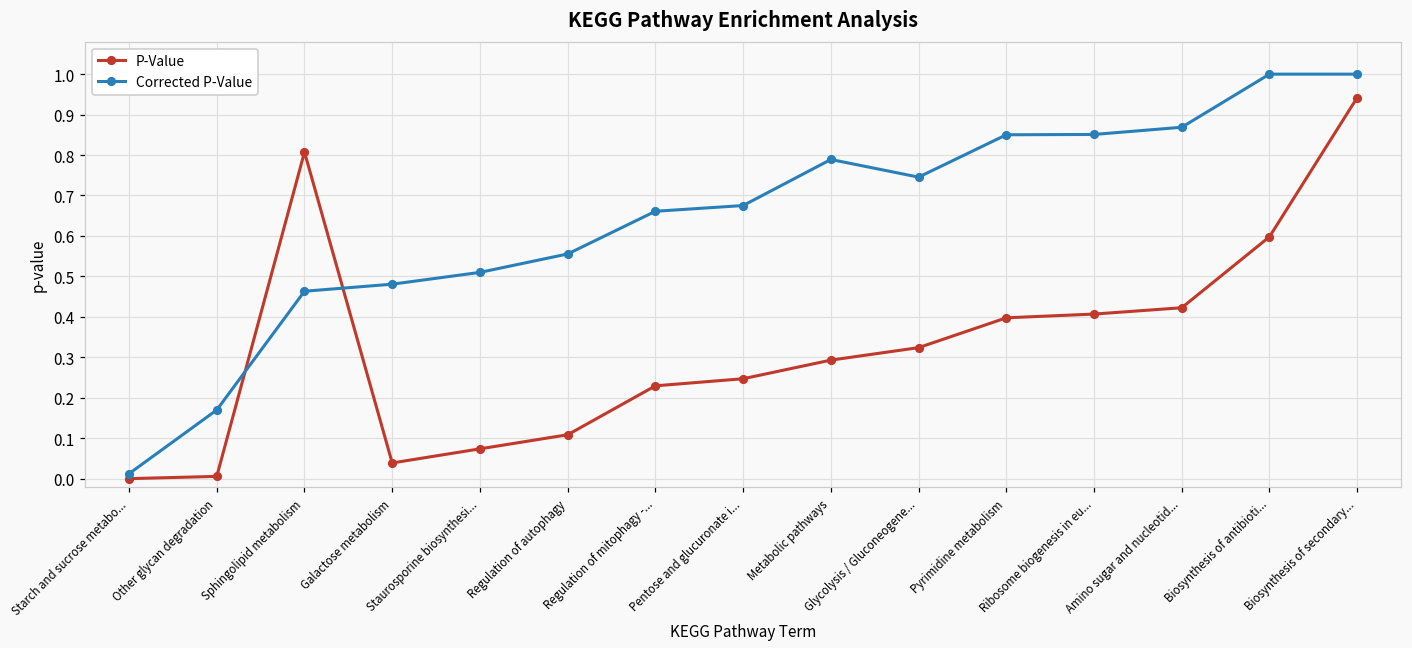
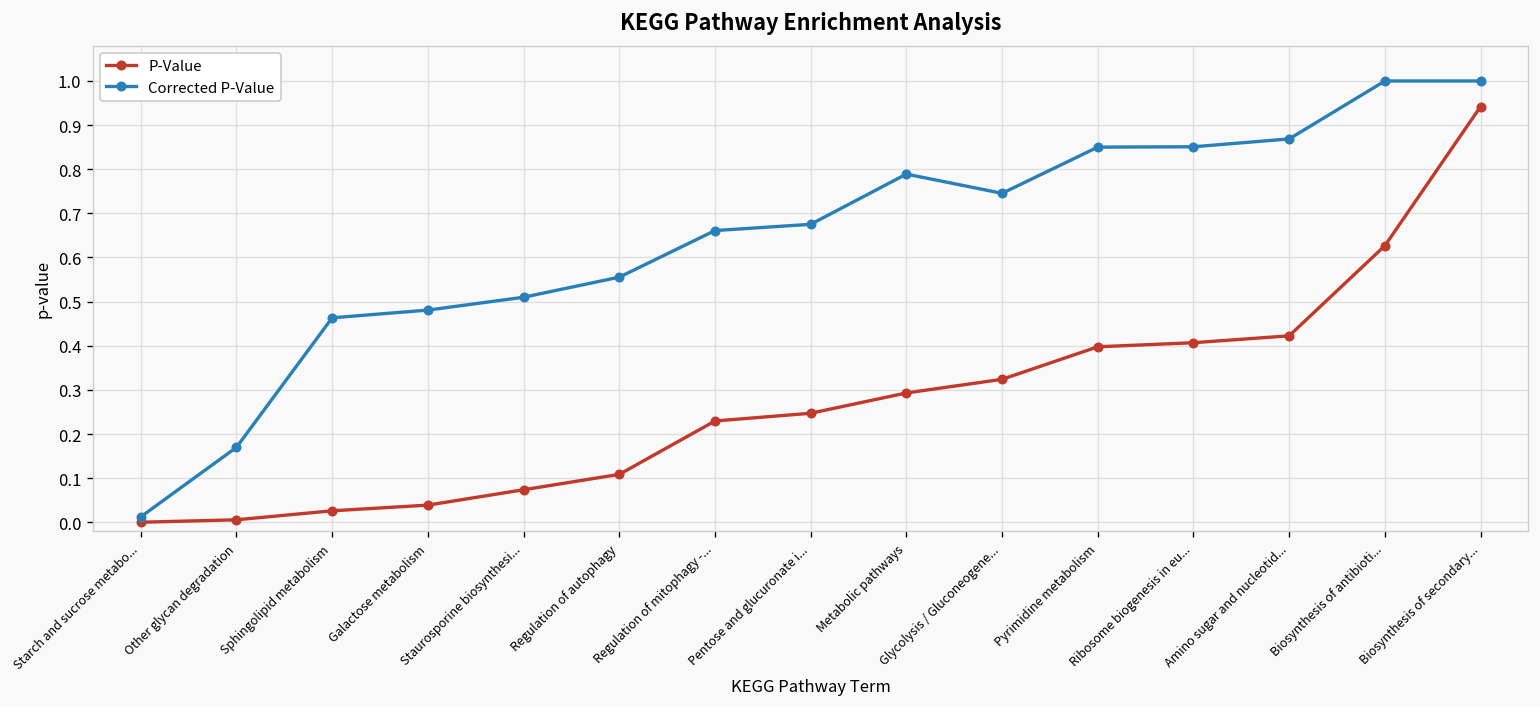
P-Value, Sphingolipid metabolism: 0.81 -> 0.03
P-Value, Biosynthesis of antibioti...: 0.60 -> 0.63
